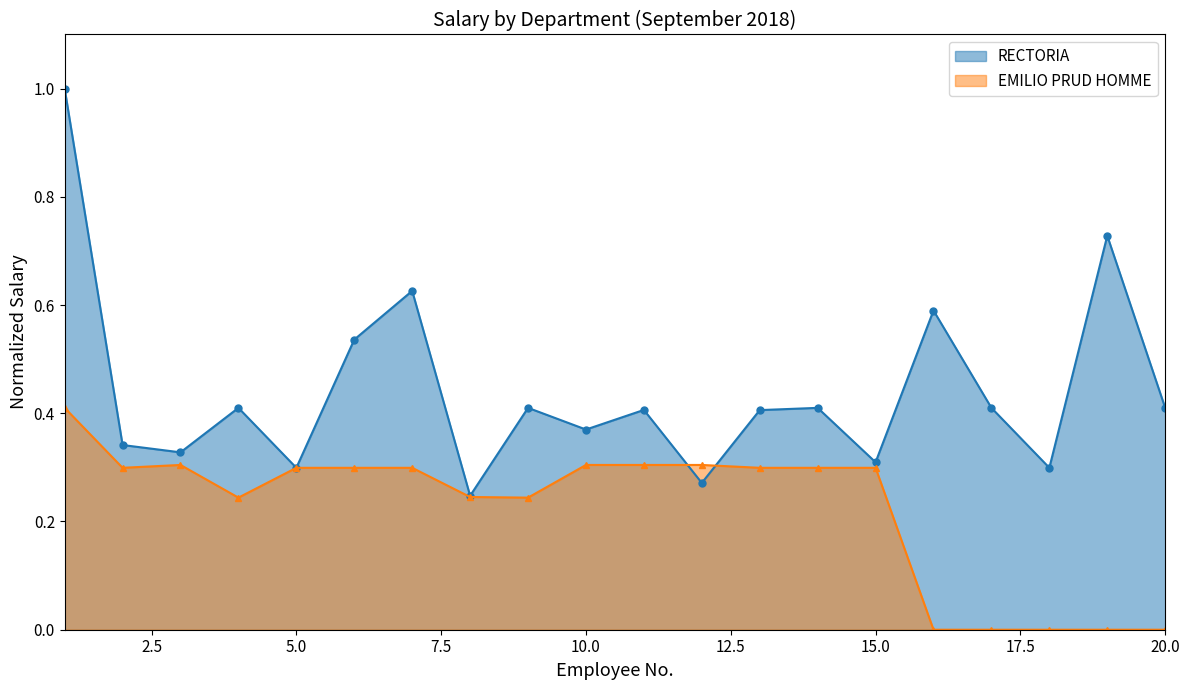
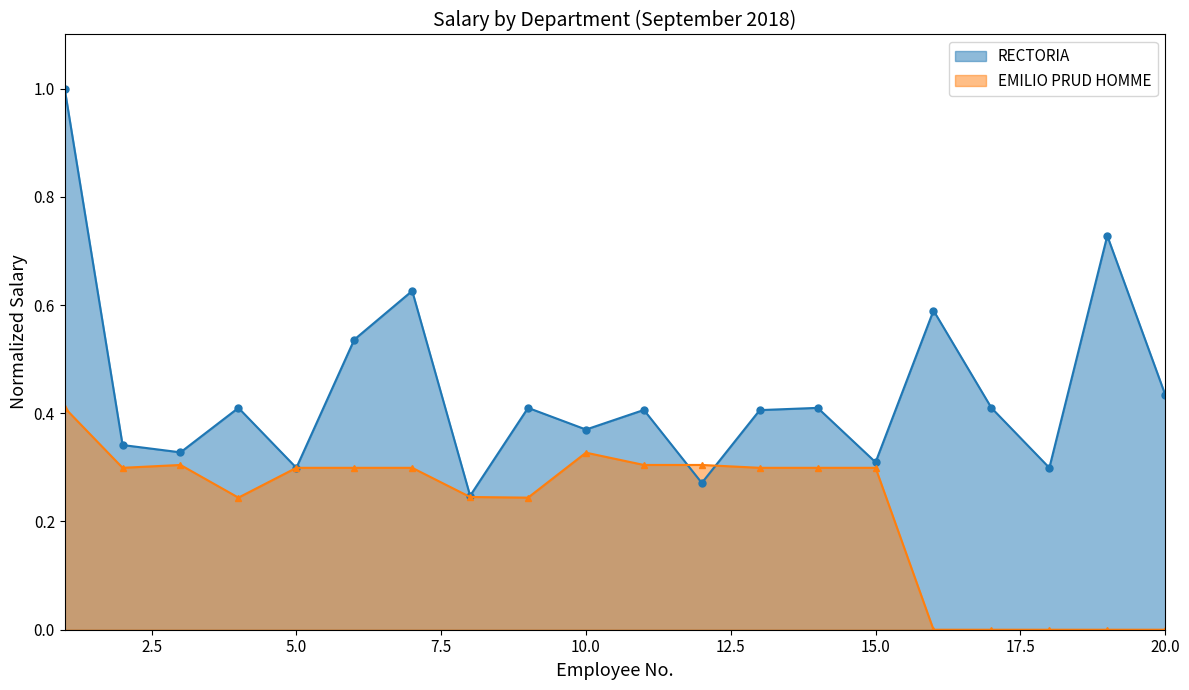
EMILIO PRUD HOMME, 10.0: 0.30 -> 0.33
RECTORIA, 20.0: 0.41 -> 0.43
